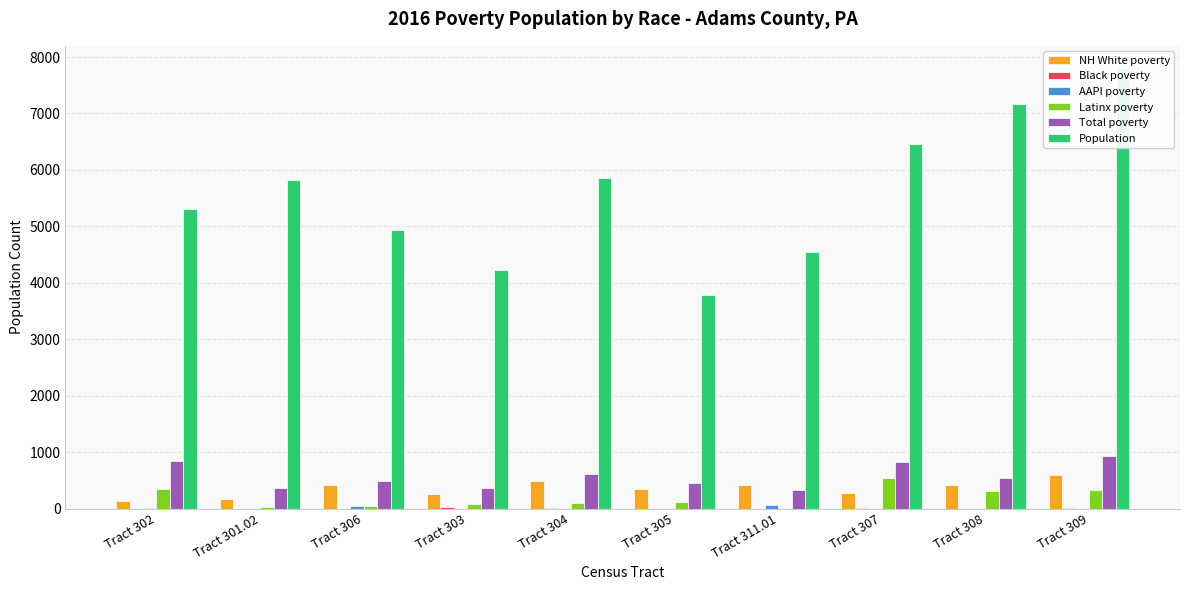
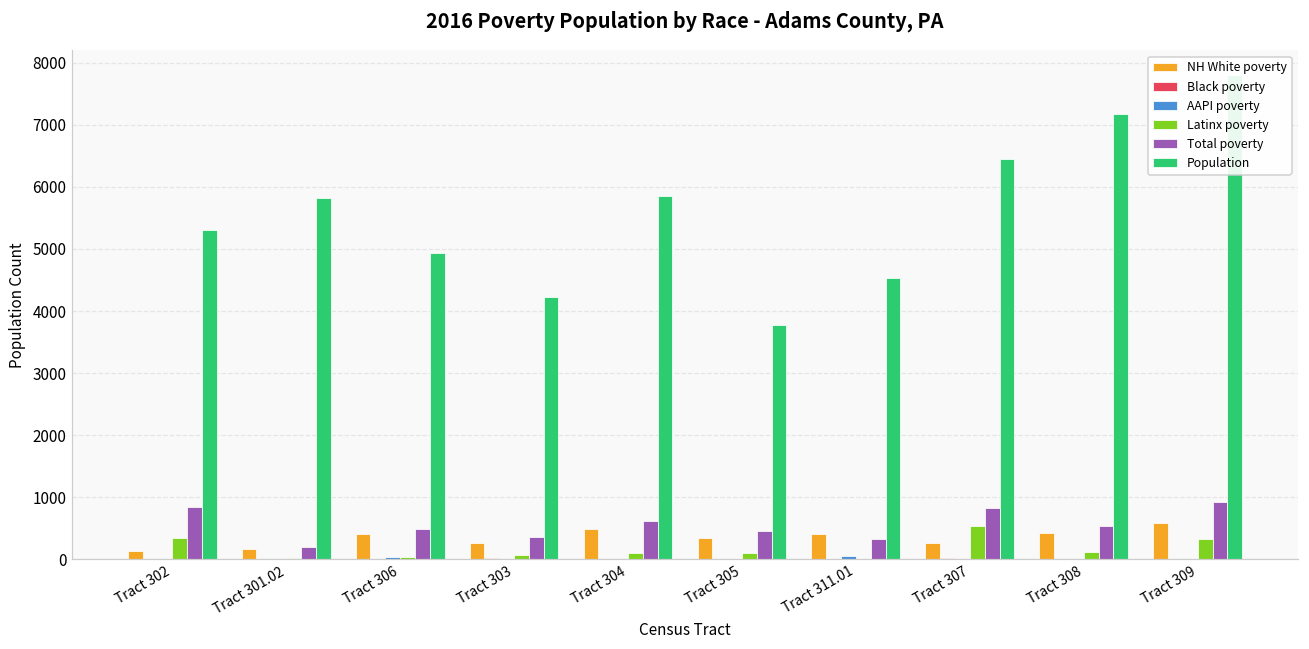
Total poverty, Tract 301.02: 400 -> 200
Latinx poverty, Tract 308: 300 -> 100
